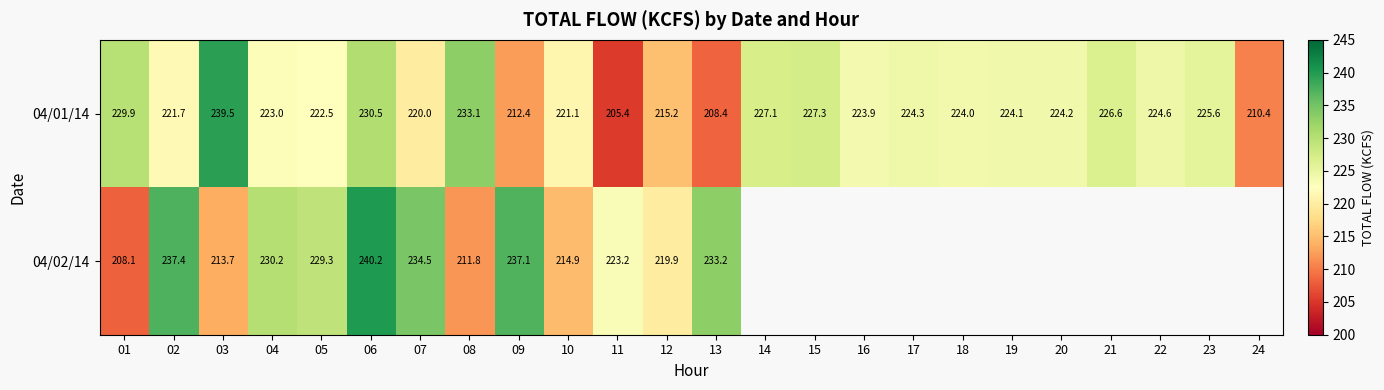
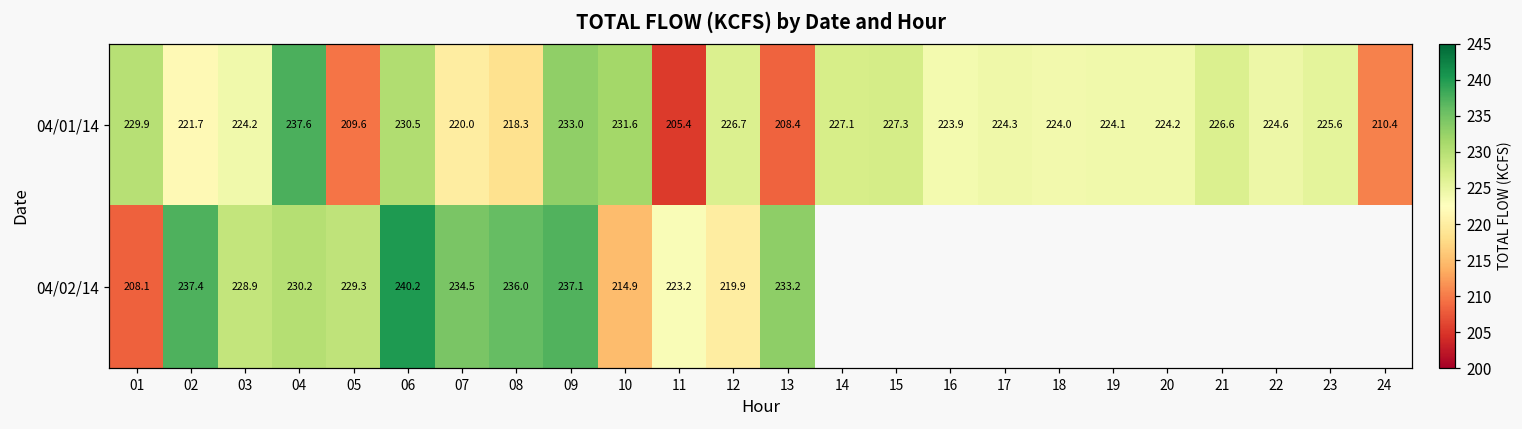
04/01/14, 03: 239.5 -> 224.2
04/01/14, 04: 223.0 -> 237.6
04/01/14, 05: 222.5 -> 209.6
04/01/14, 08: 233.1 -> 218.3
04/01/14, 09: 212.4 -> 233.0
04/01/14, 10: 221.1 -> 231.6
04/01/14, 12: 215.2 -> 226.7
04/02/14, 03: 213.7 -> 228.9
04/02/14, 08: 211.8 -> 236.0
